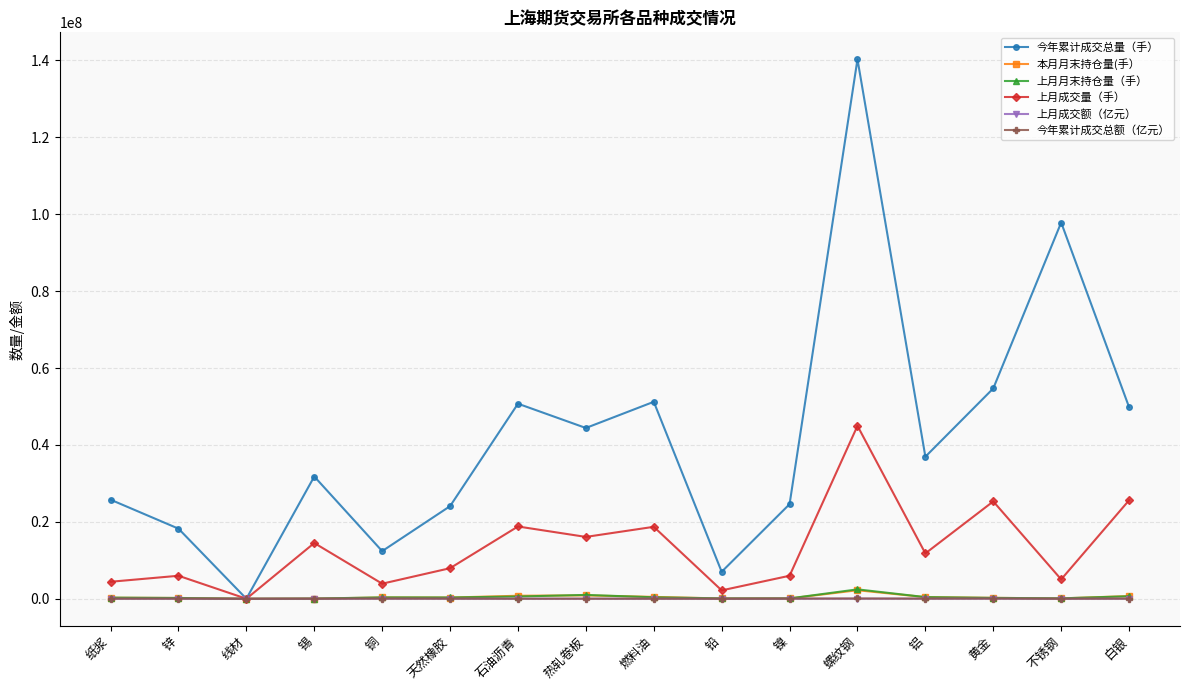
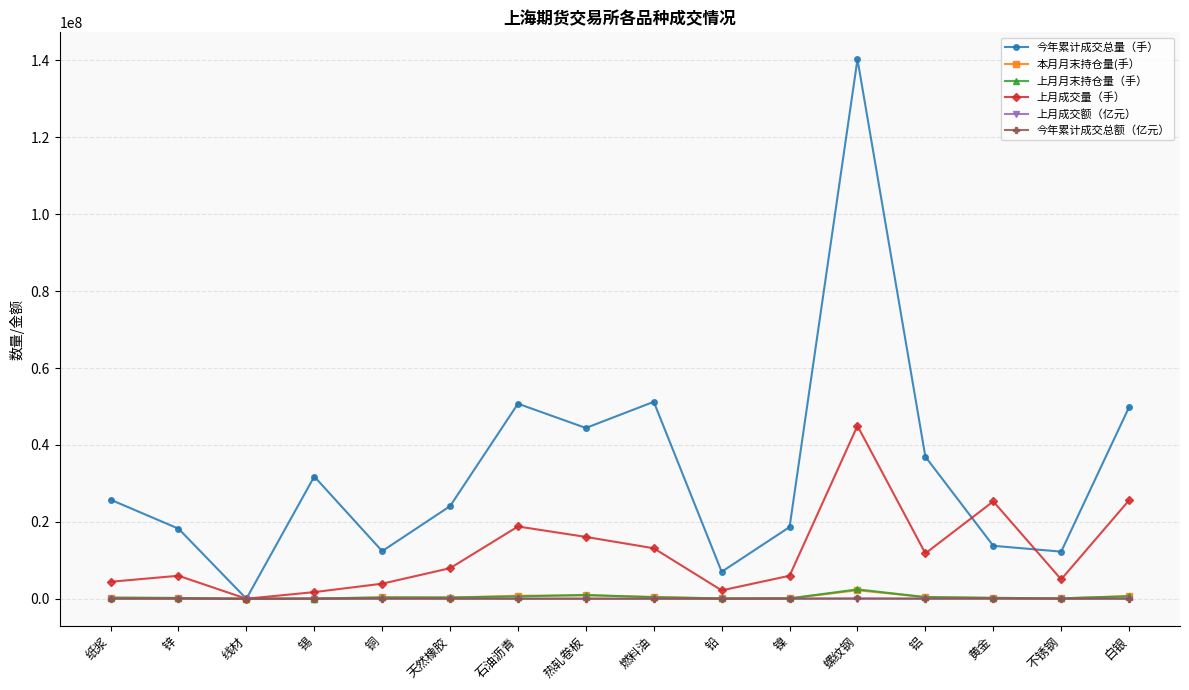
上月成交量（手）, 锡: 14000000 -> 2000000
上月成交量（手）, 燃料油: 19000000 -> 13000000
今年累计成交总量（手）, 镍: 25000000 -> 19000000
今年累计成交总量（手）, 黄金: 55000000 -> 14000000
今年累计成交总量（手）, 不锈钢: 98000000 -> 12000000
